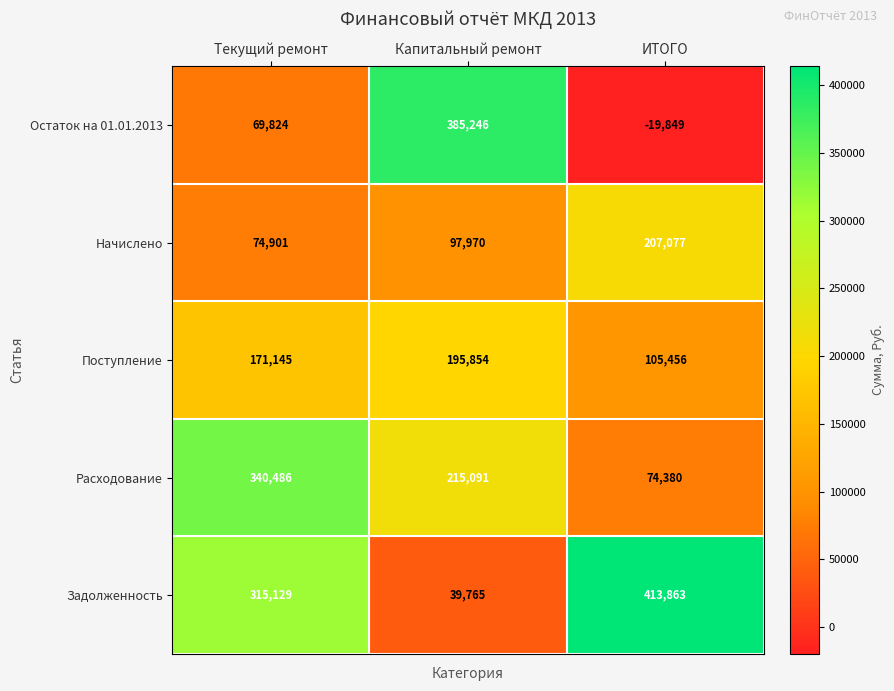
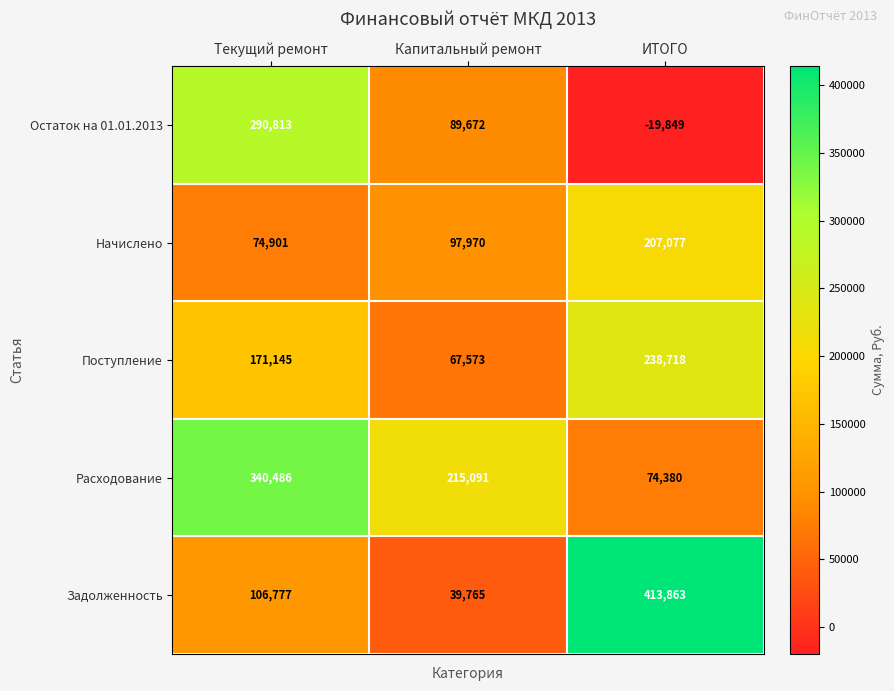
Остаток на 01.01.2013, Текущий ремонт: 69,824 -> 290,813
Остаток на 01.01.2013, Капитальный ремонт: 385,246 -> 89,672
Поступление, Капитальный ремонт: 195,854 -> 67,573
Поступление, ИТОГО: 105,456 -> 238,718
Задолженность, Текущий ремонт: 315,129 -> 106,777
